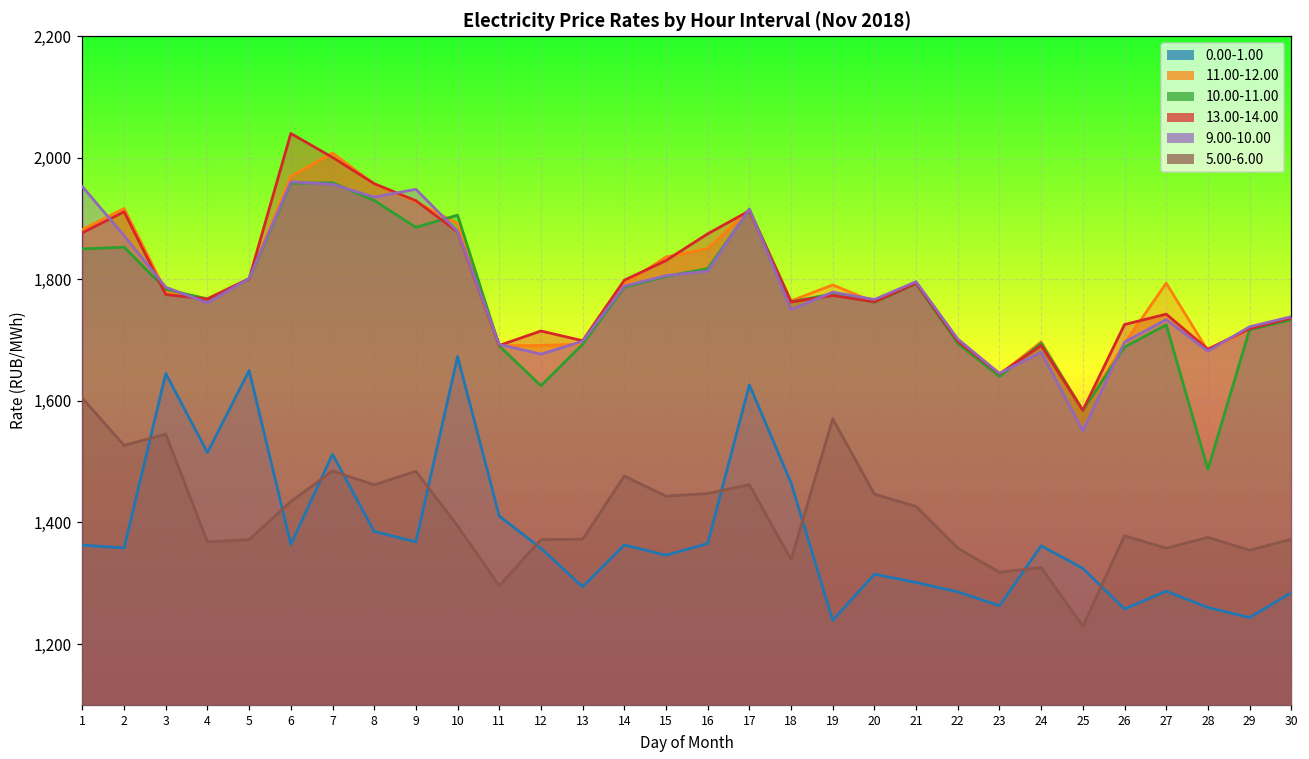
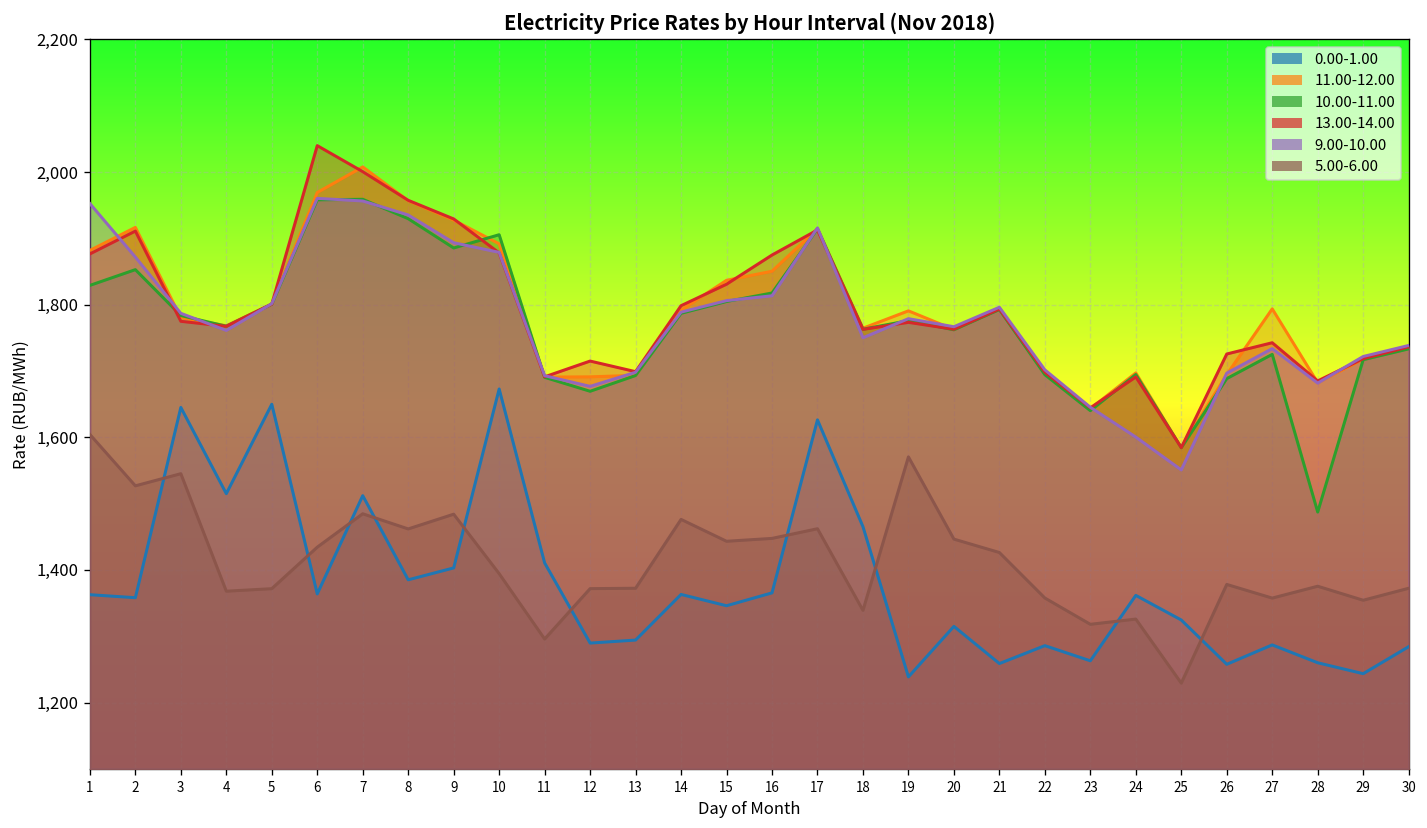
10.00-11.00, 1: 1,850 -> 1,830
0.00-1.00, 9: 1,370 -> 1,400
9.00-10.00, 9: 1,950 -> 1,890
0.00-1.00, 12: 1,360 -> 1,290
10.00-11.00, 12: 1,620 -> 1,670
0.00-1.00, 21: 1,300 -> 1,260
9.00-10.00, 24: 1,680 -> 1,600
